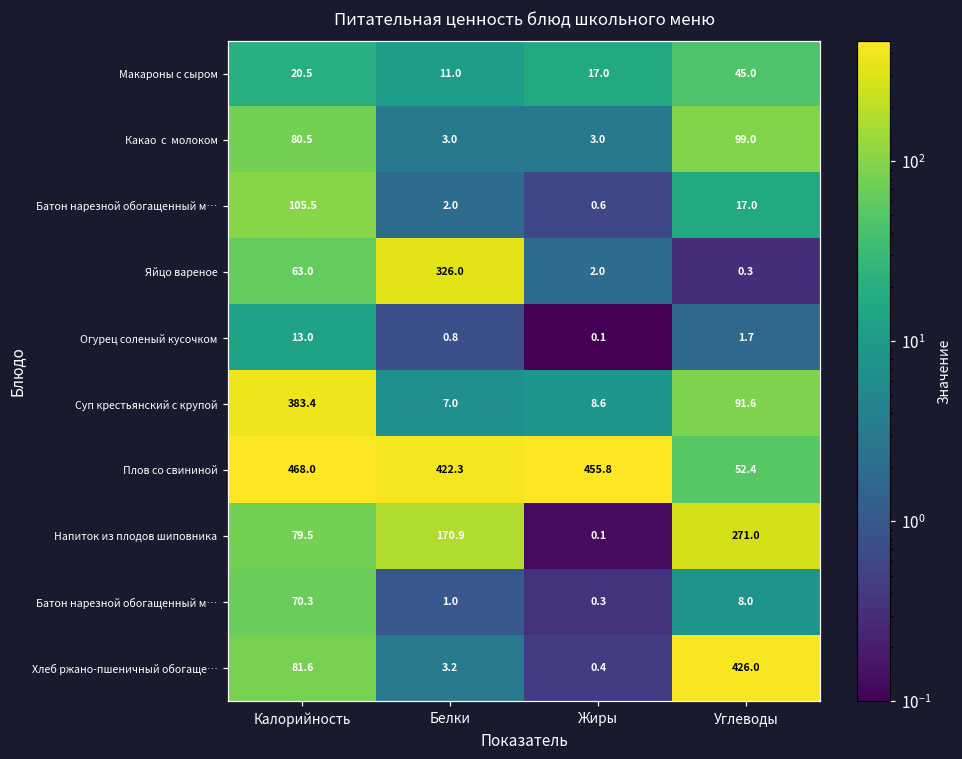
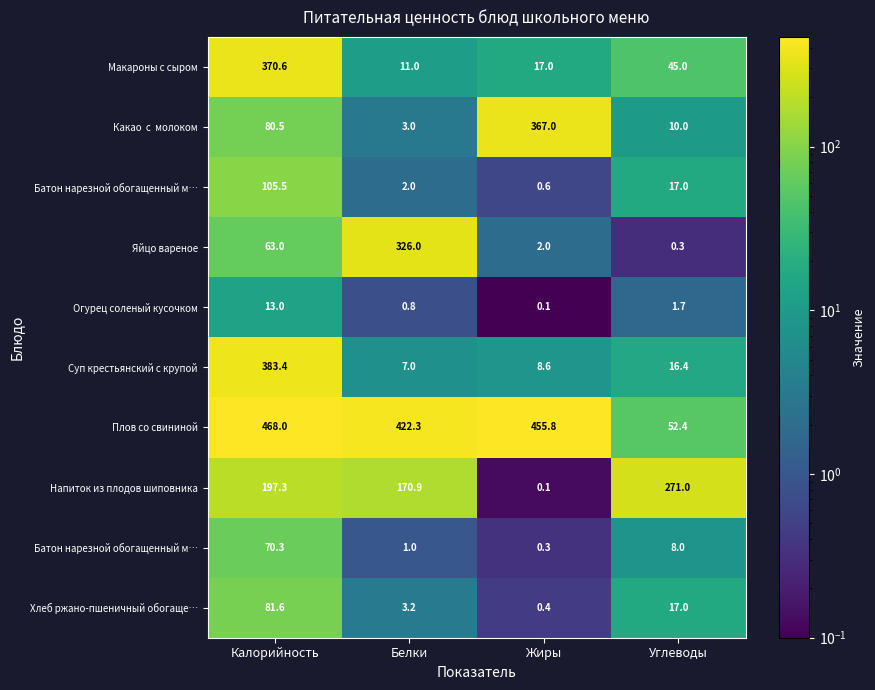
Макароны с сыром, Калорийность: 20.5 -> 370.6
Какао с молоком, Жиры: 3.0 -> 367.0
Какао с молоком, Углеводы: 99.0 -> 10.0
Суп крестьянский с крупой, Углеводы: 91.6 -> 16.4
Напиток из плодов шиповника, Калорийность: 79.5 -> 197.3
Хлеб ржано-пшеничный обогаще…, Углеводы: 426.0 -> 17.0
